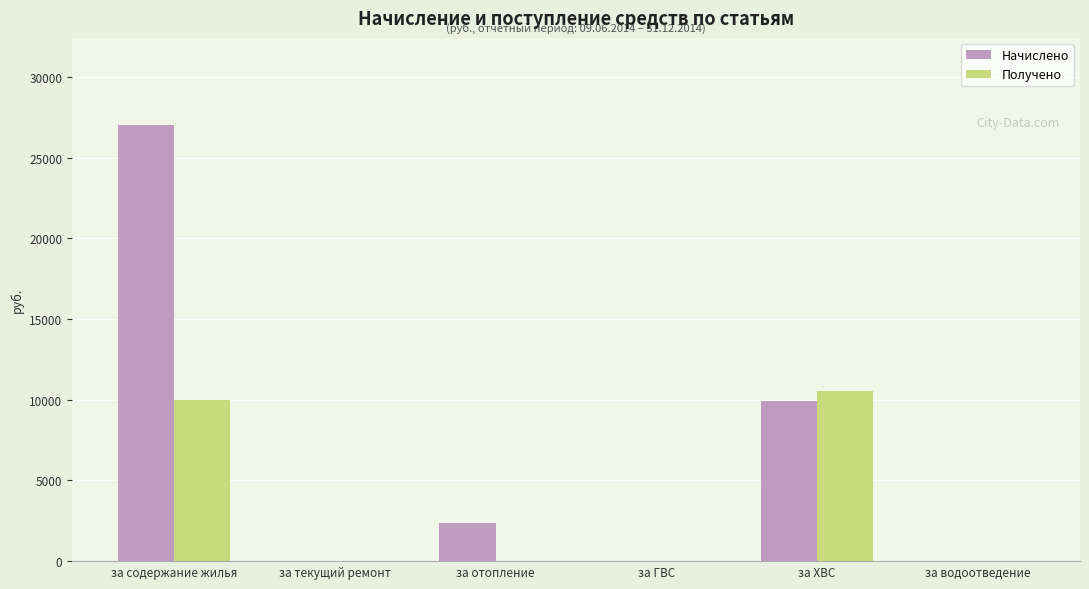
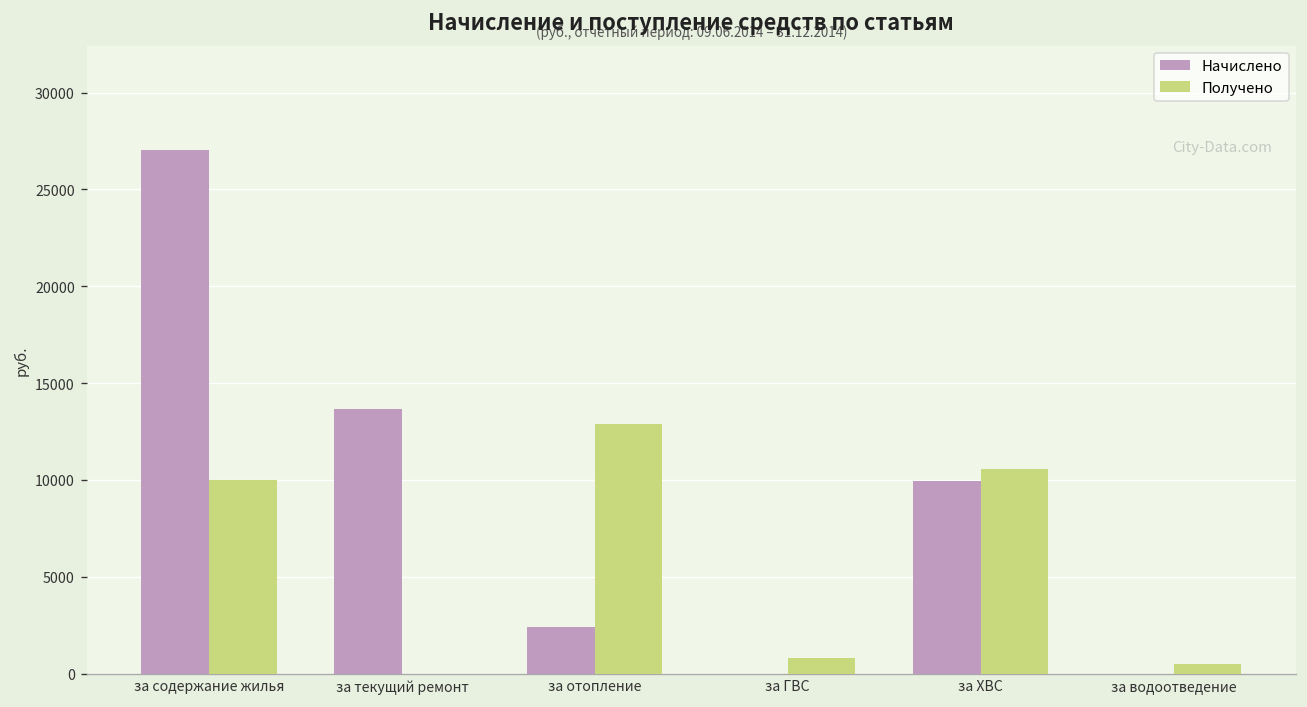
Начислено, за текущий ремонт: 0 -> 13600
Получено, за отопление: 0 -> 12900
Получено, за ГВС: 0 -> 800
Получено, за водоотведение: 0 -> 500
